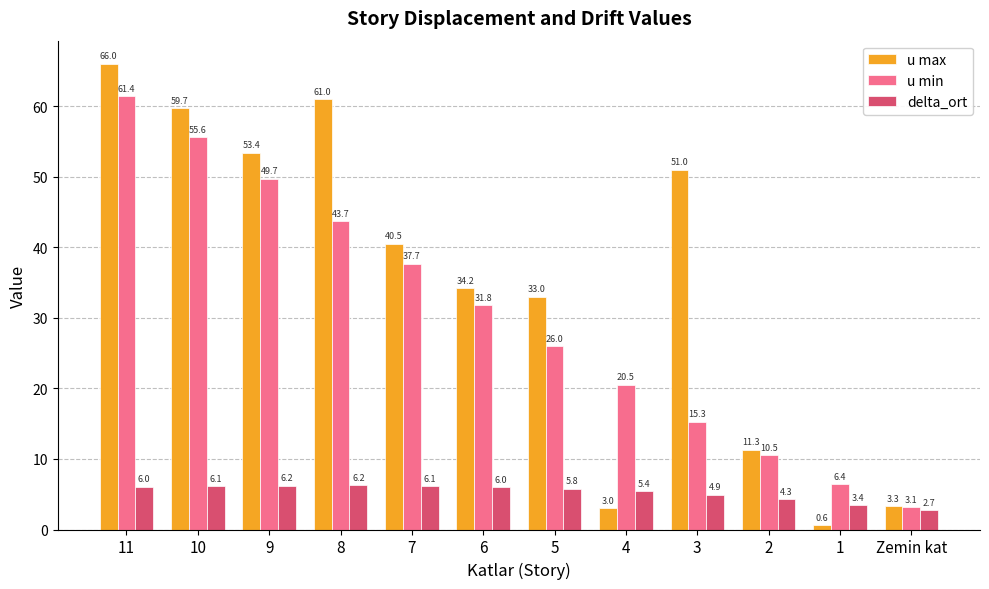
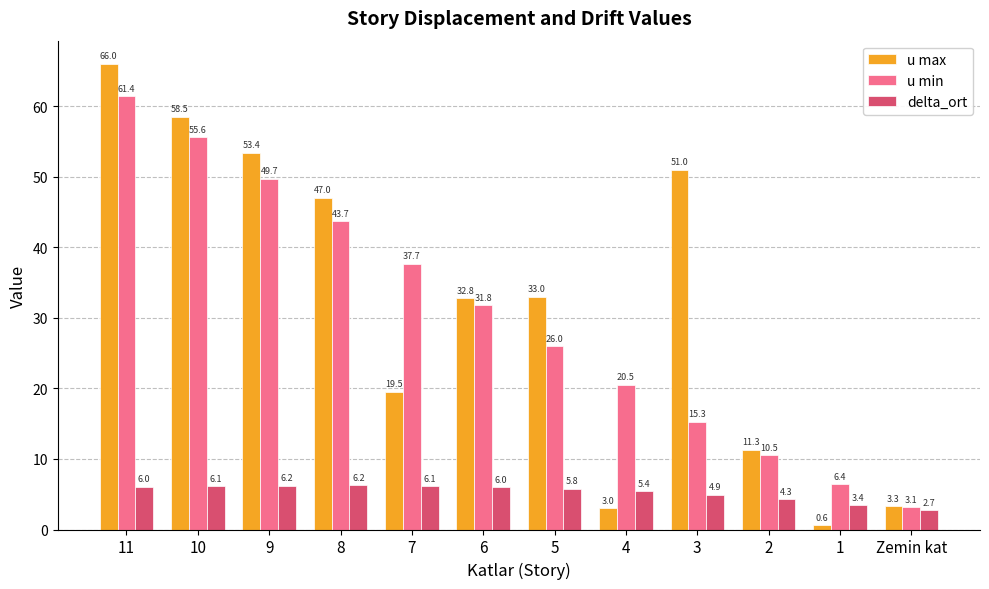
u max, 10: 59.7 -> 58.5
u max, 8: 61.0 -> 47.0
u max, 7: 40.5 -> 19.5
u max, 6: 34.2 -> 32.8
